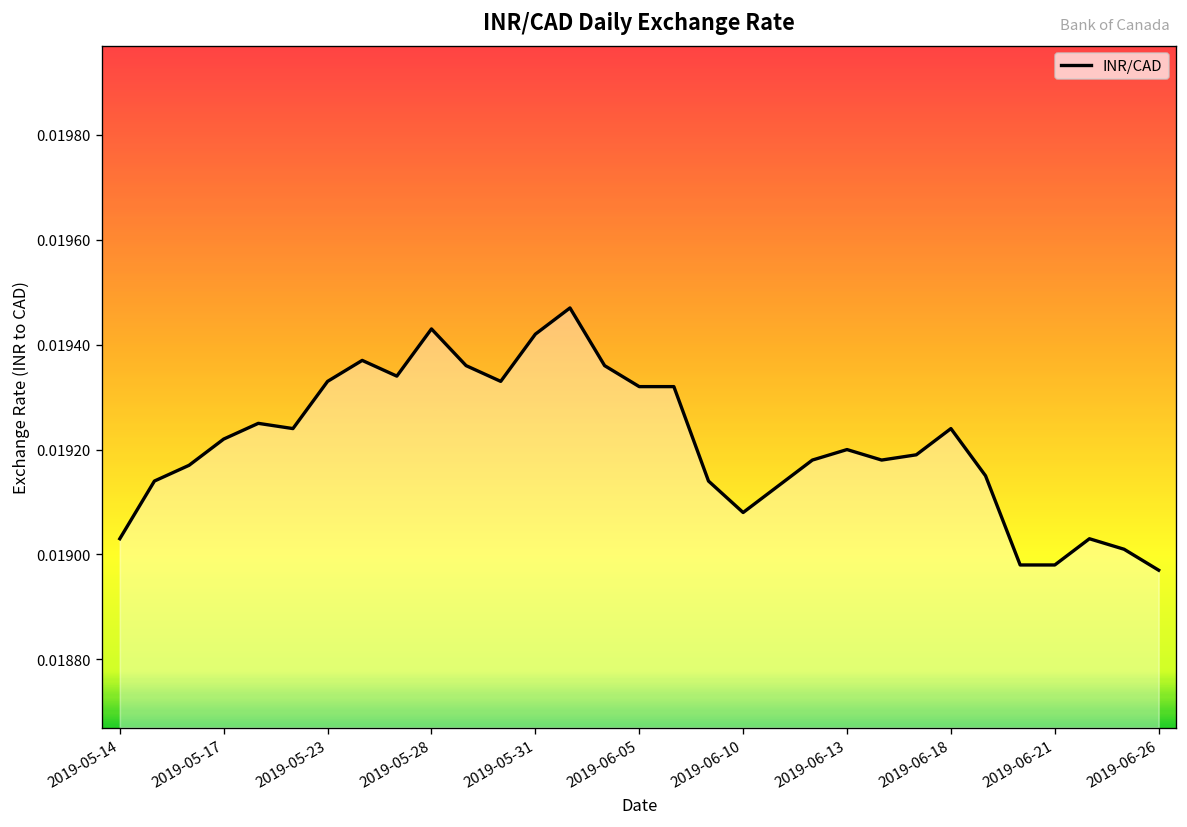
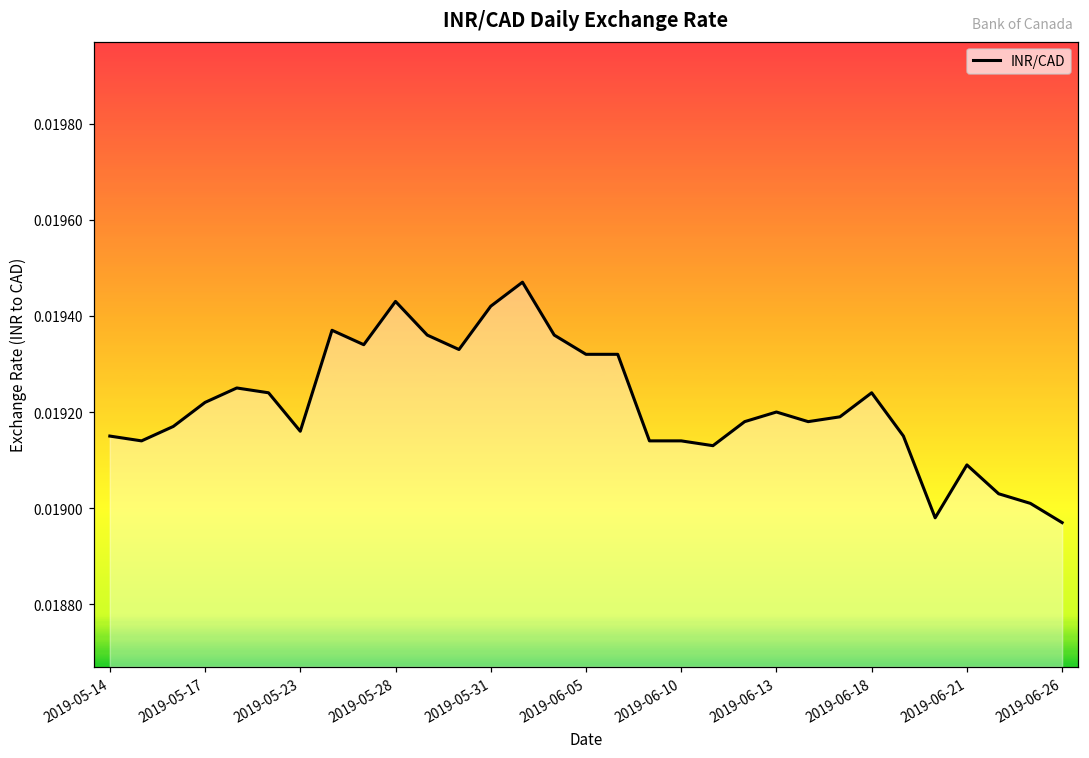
2019-05-14: 0.01903 -> 0.01915
2019-05-23: 0.01933 -> 0.01916
2019-06-10: 0.01908 -> 0.01914
2019-06-21: 0.01898 -> 0.01909
